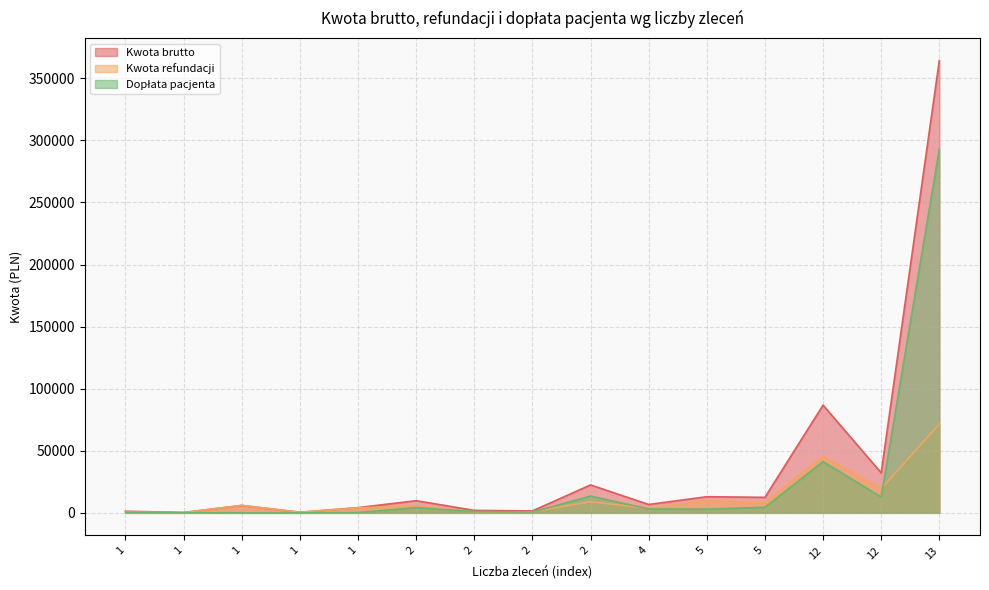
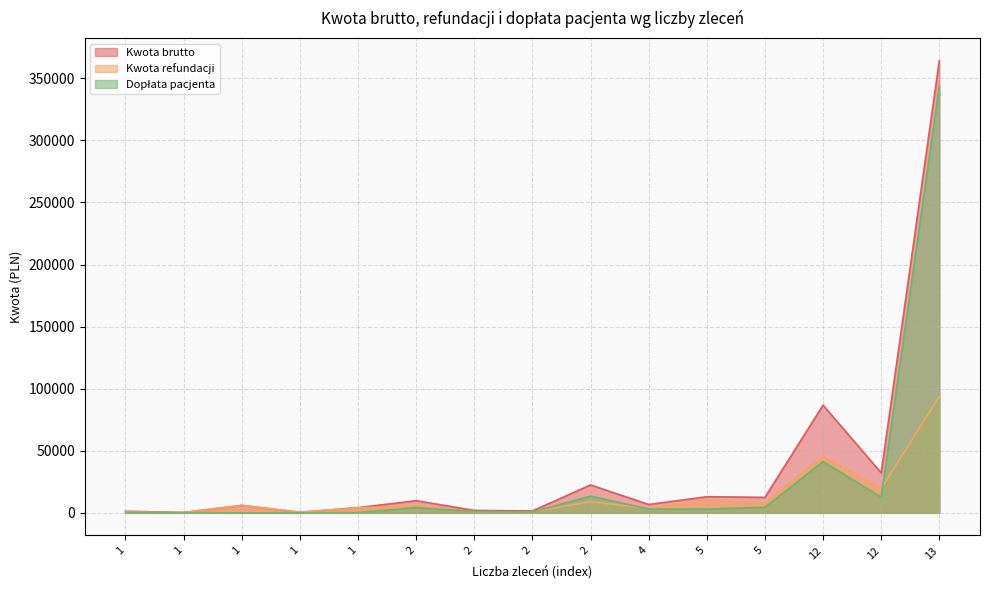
Kwota refundacji, 13: 72000 -> 94000
Dopłata pacjenta, 13: 293000 -> 344000
